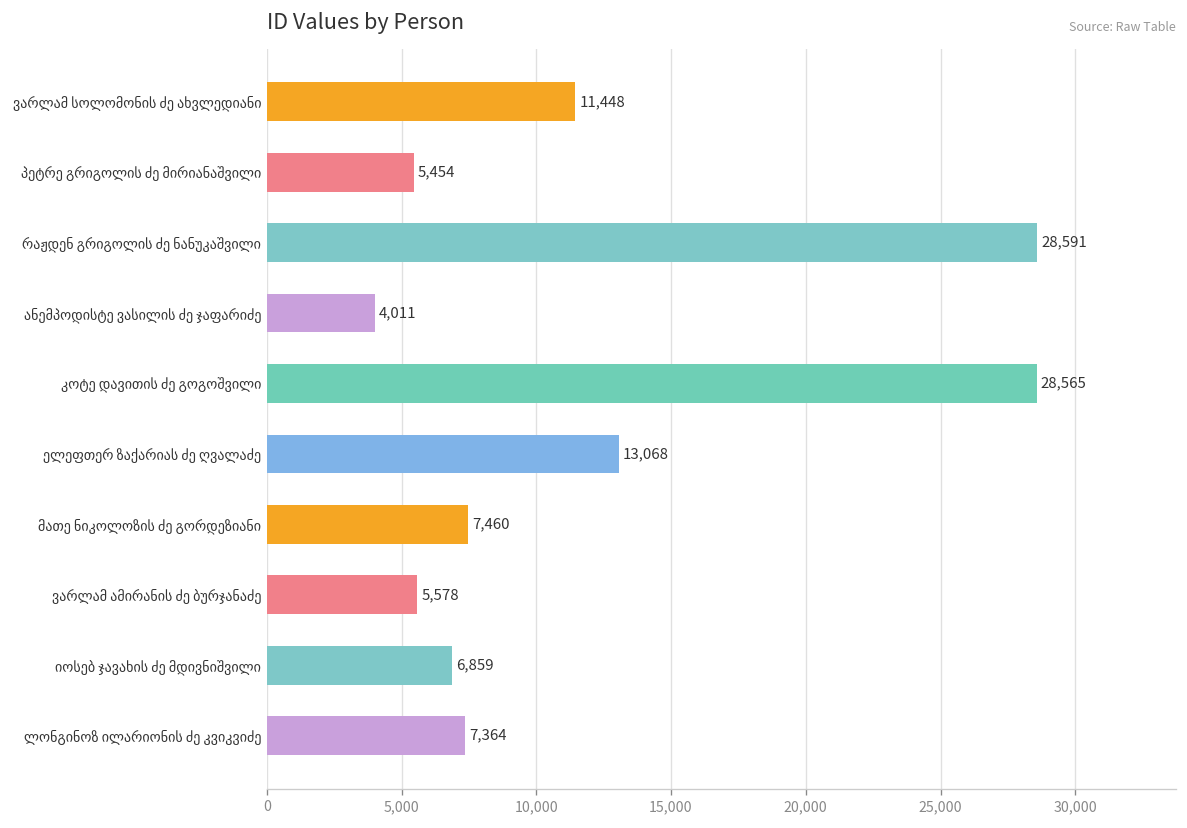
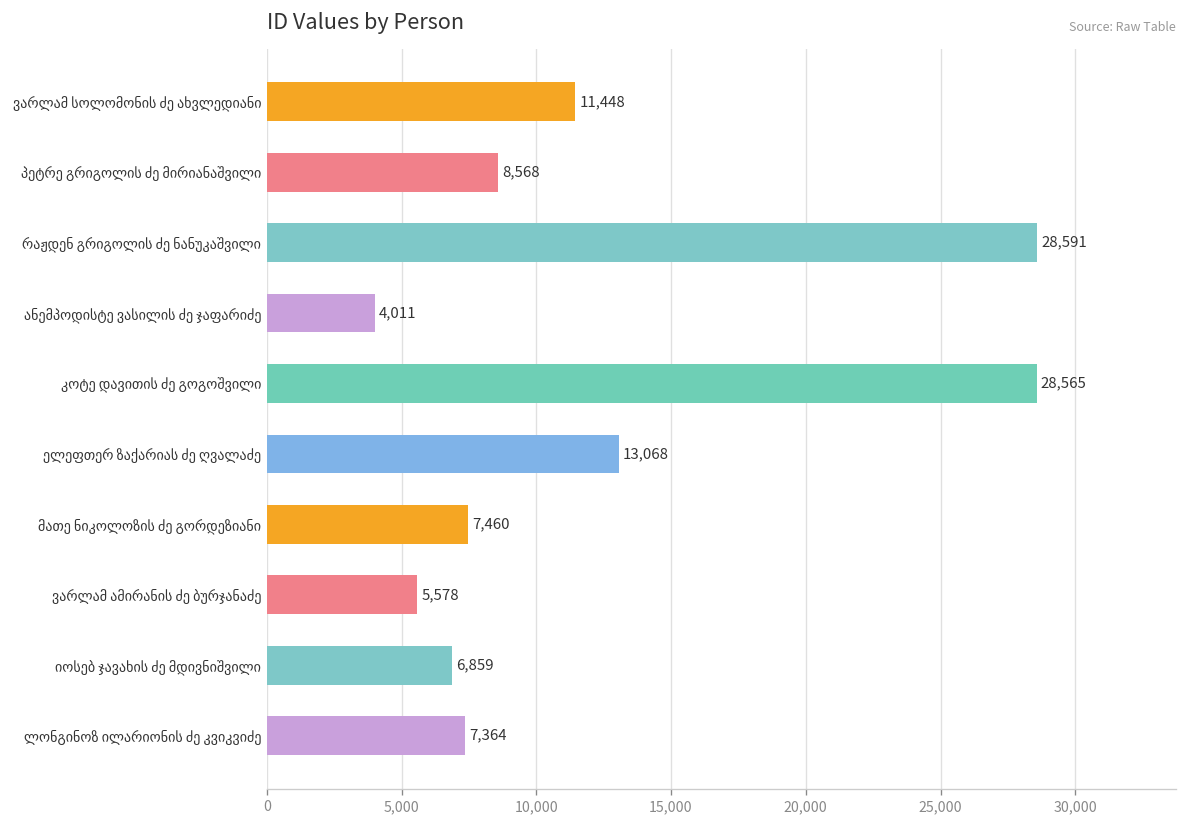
პეტრე გრიგოლის ძე მირიანაშვილი: 5,454 -> 8,568
